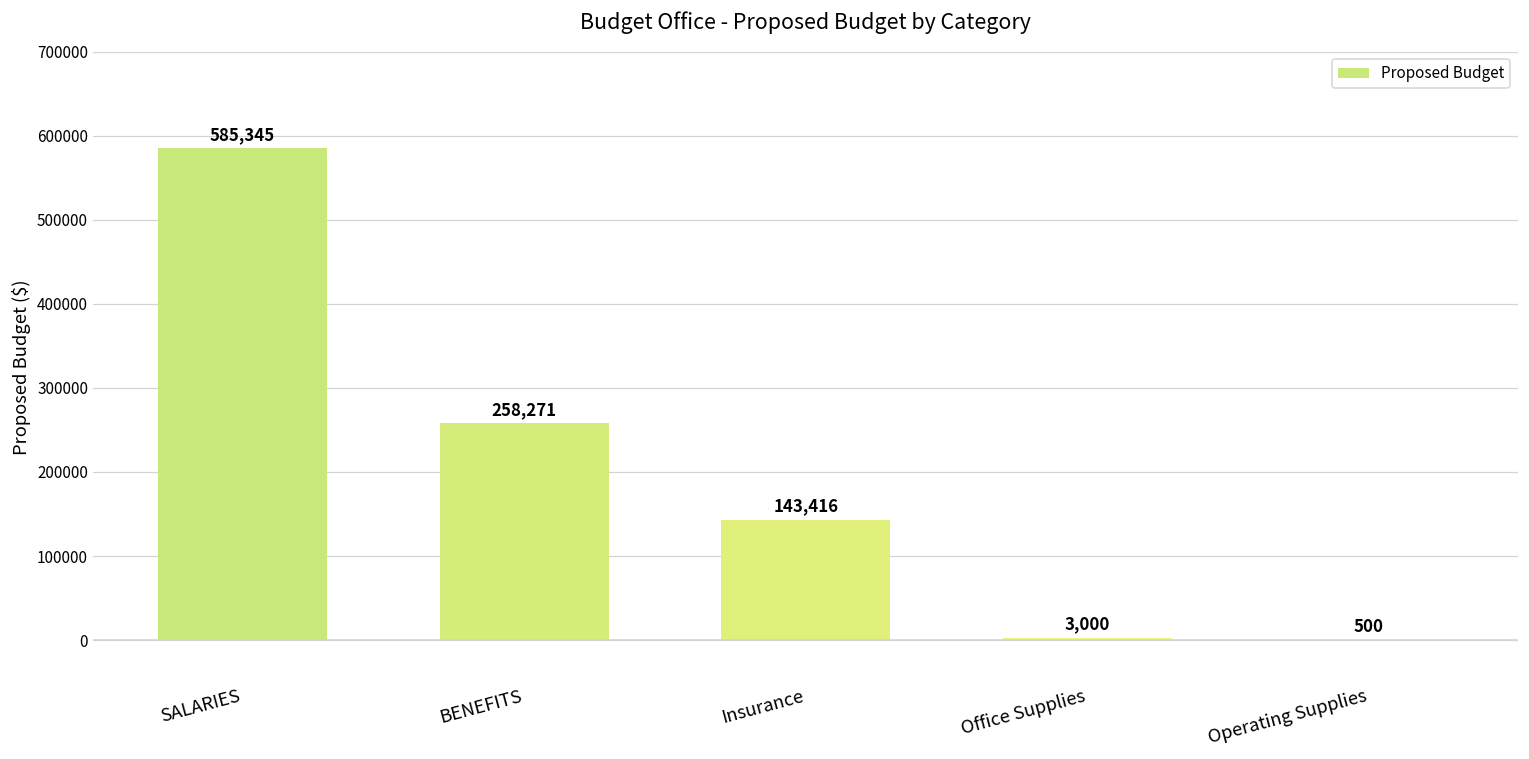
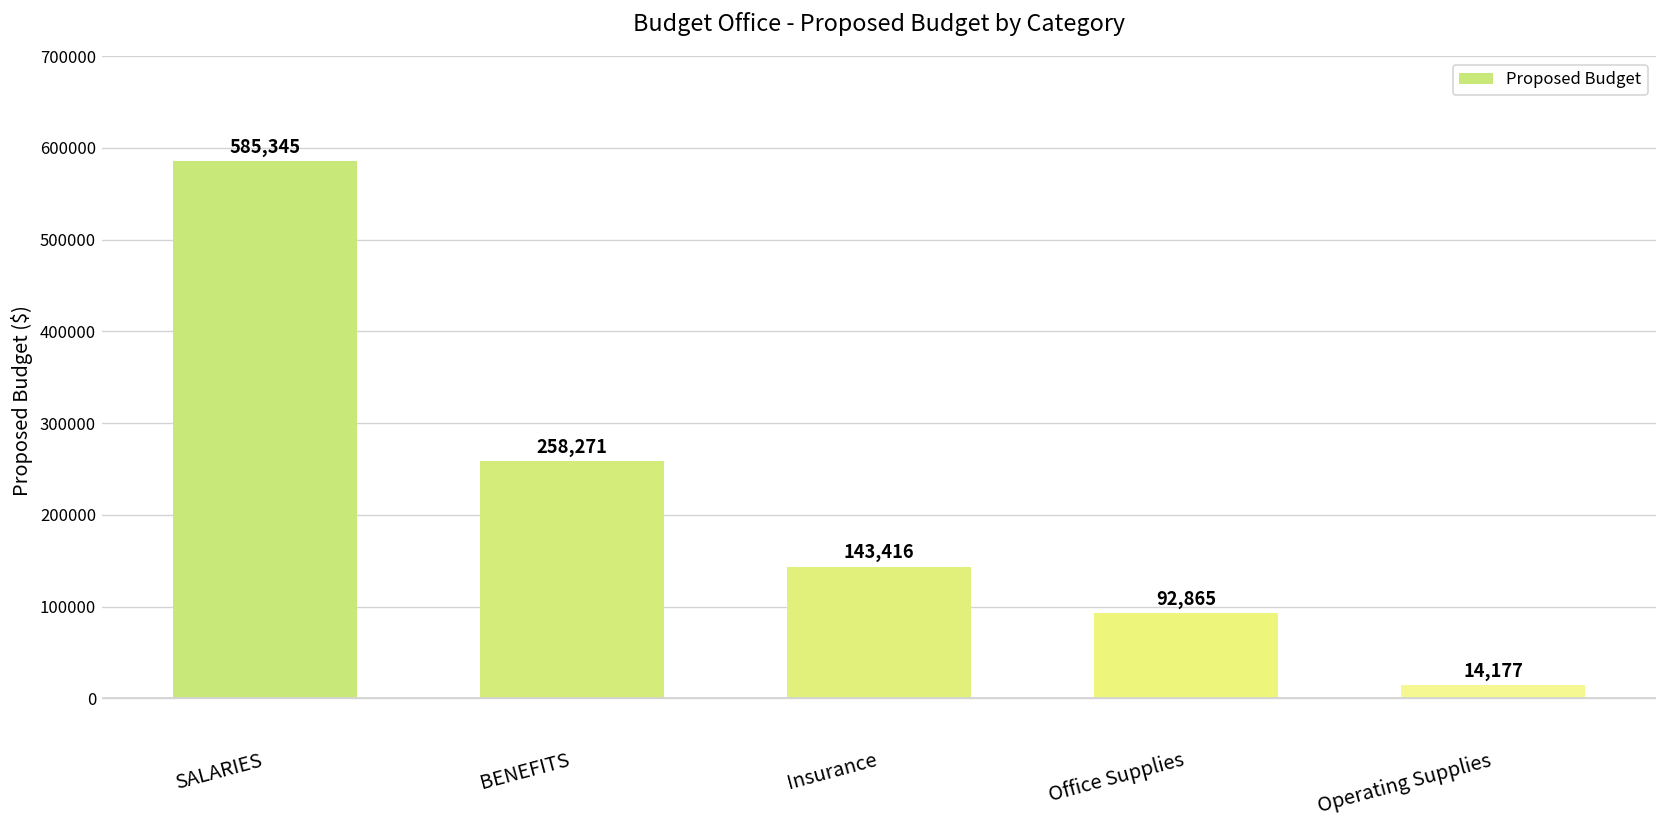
Office Supplies: 3,000 -> 92,865
Operating Supplies: 500 -> 14,177
